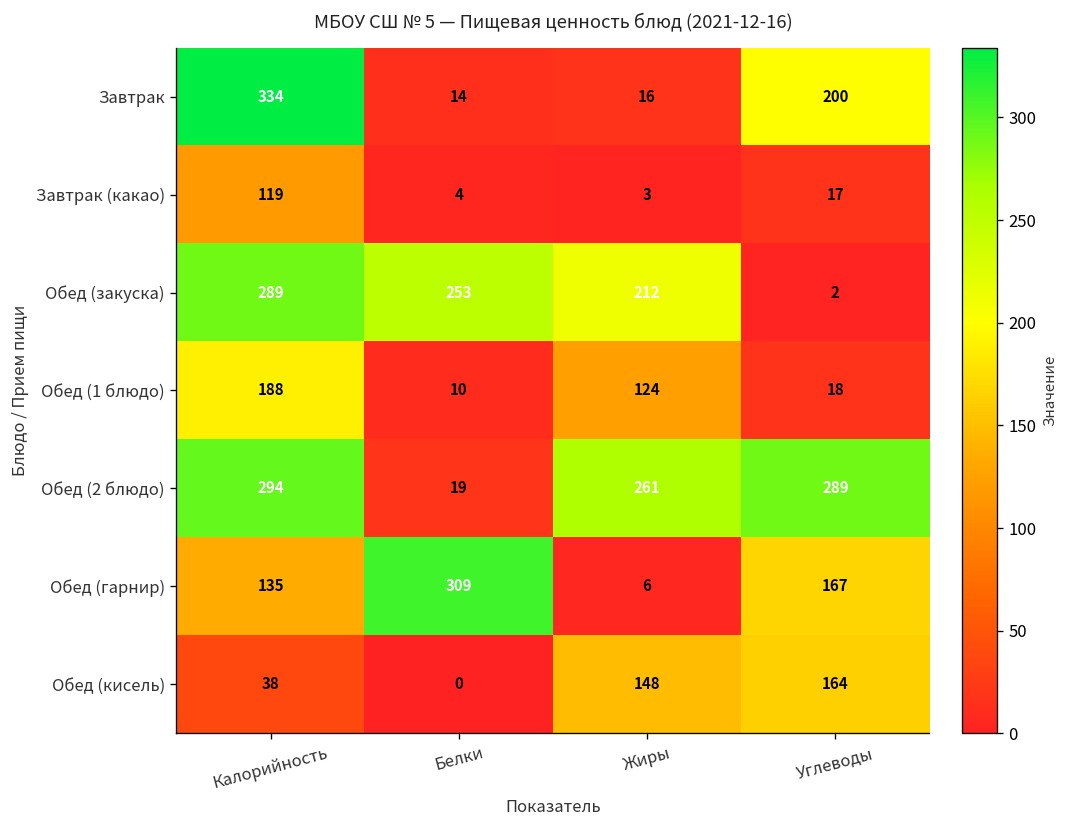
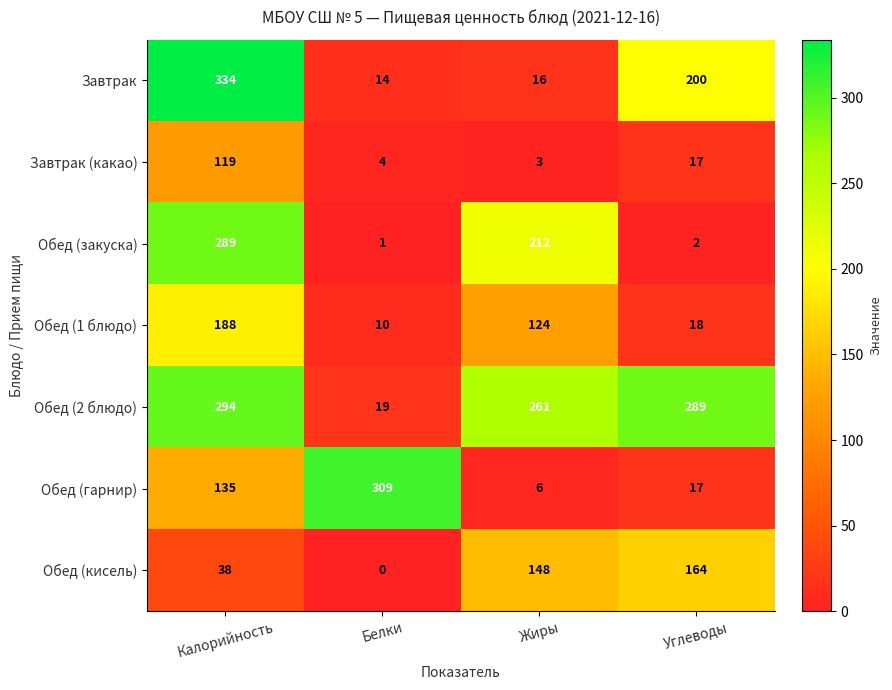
Обед (закуска), Белки: 253 -> 1
Обед (гарнир), Углеводы: 167 -> 17
